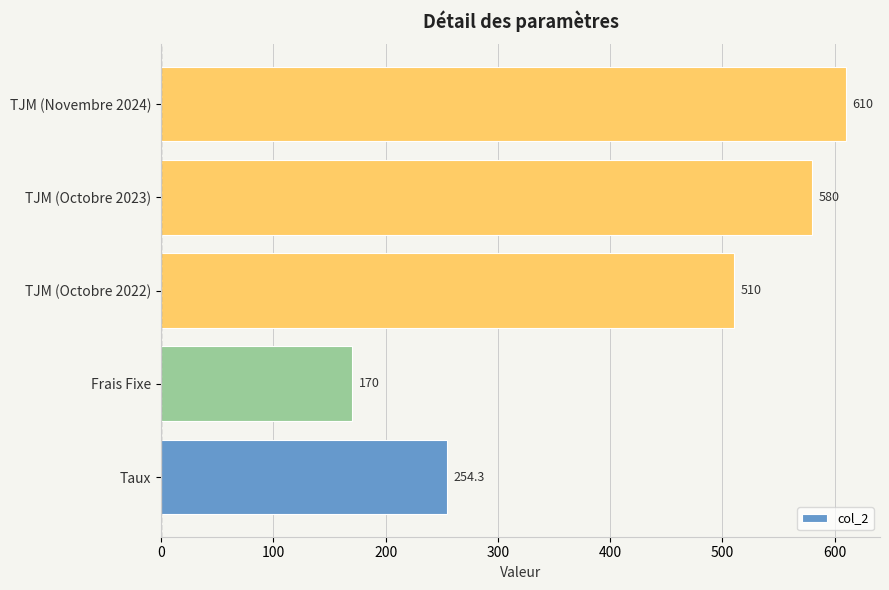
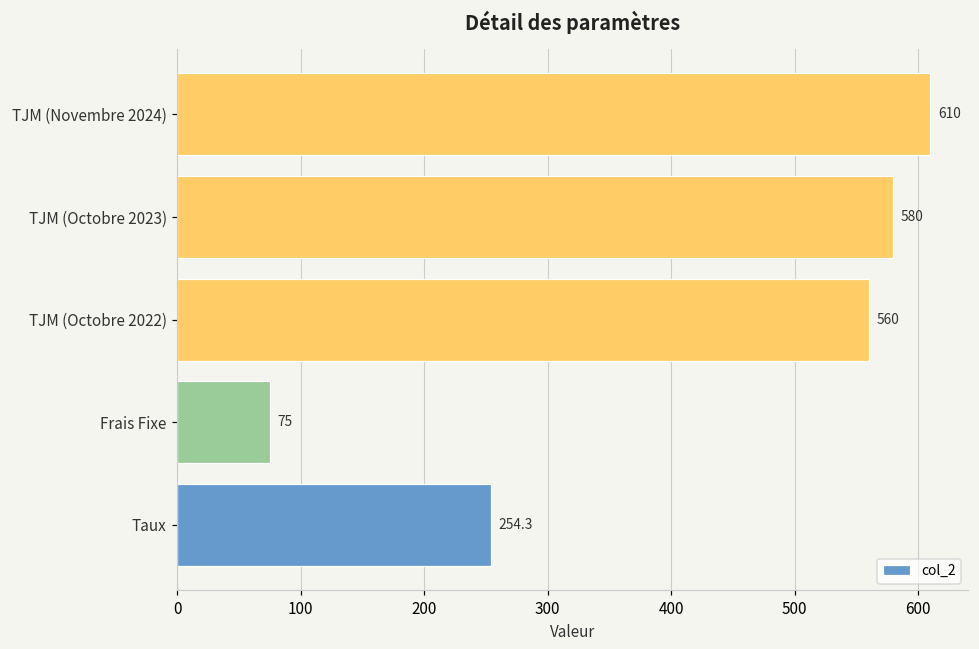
TJM (Octobre 2022): 510 -> 560
Frais Fixe: 170 -> 75
